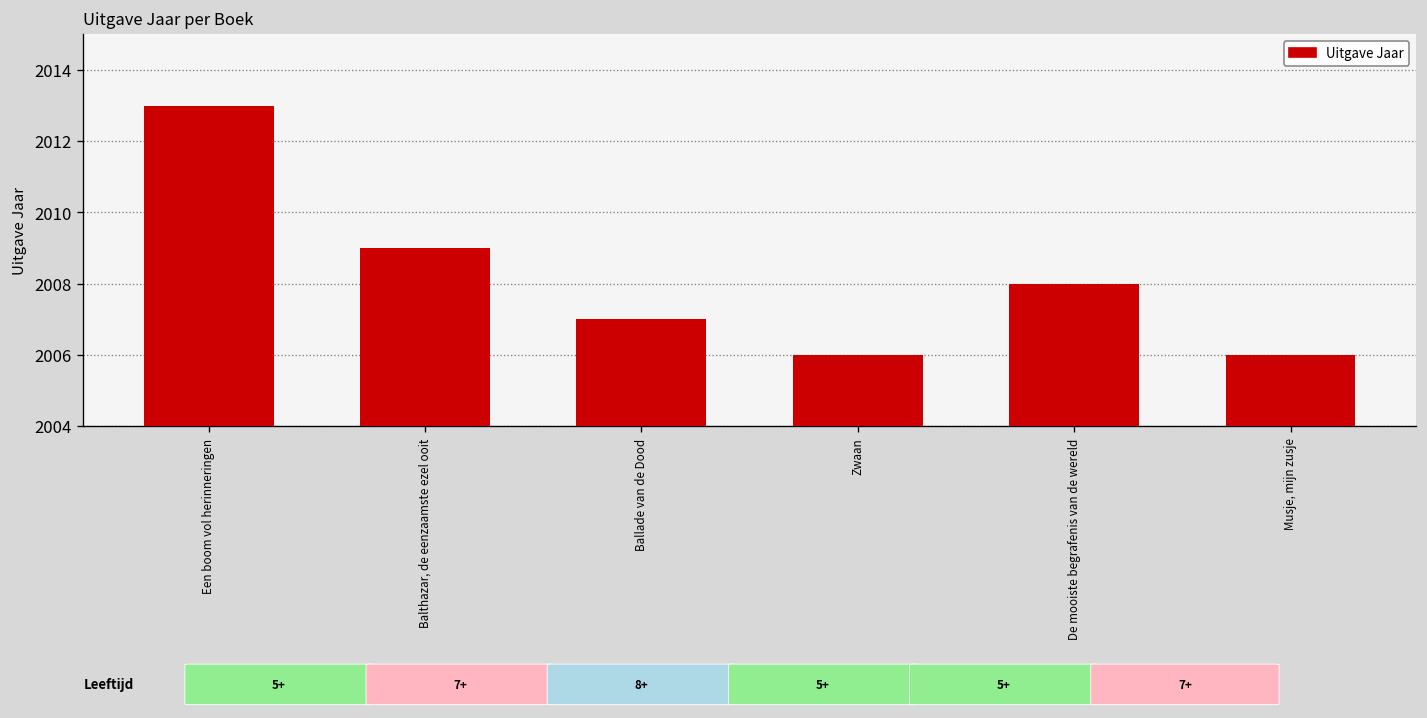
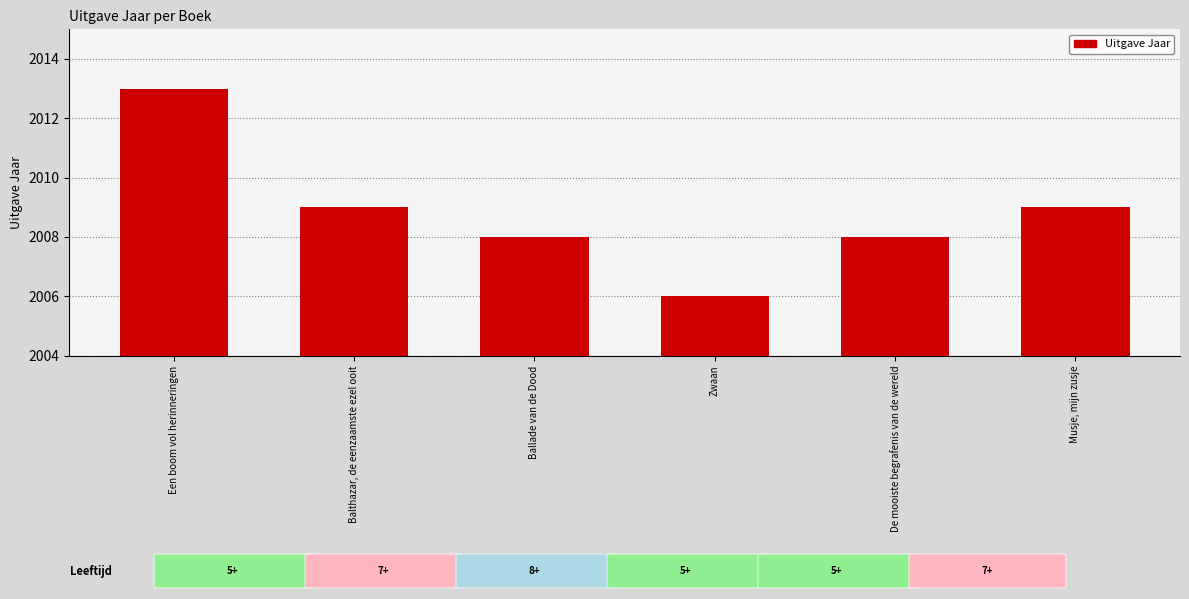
Ballade van de Dood: 2007 -> 2008
Musje, mijn zusje: 2006 -> 2009
